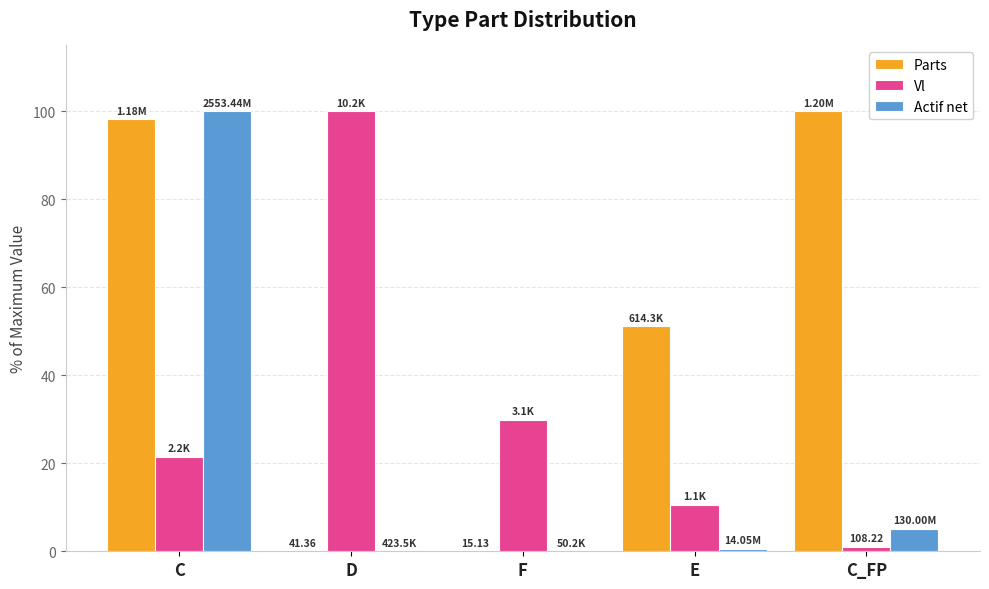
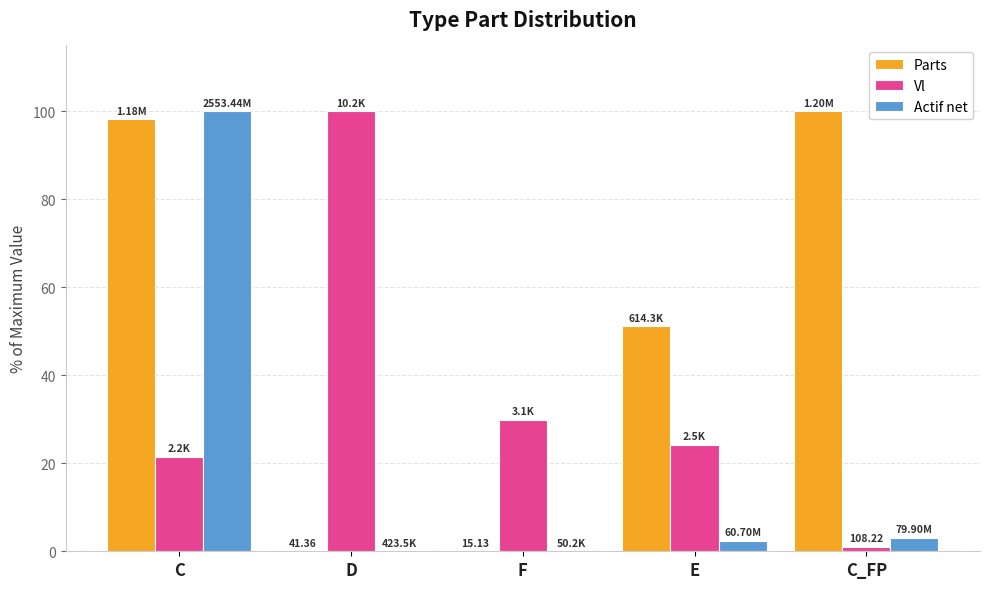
Vl, E: 1.1K -> 2.5K
Actif net, E: 14.05M -> 60.70M
Actif net, C_FP: 130.00M -> 79.90M
